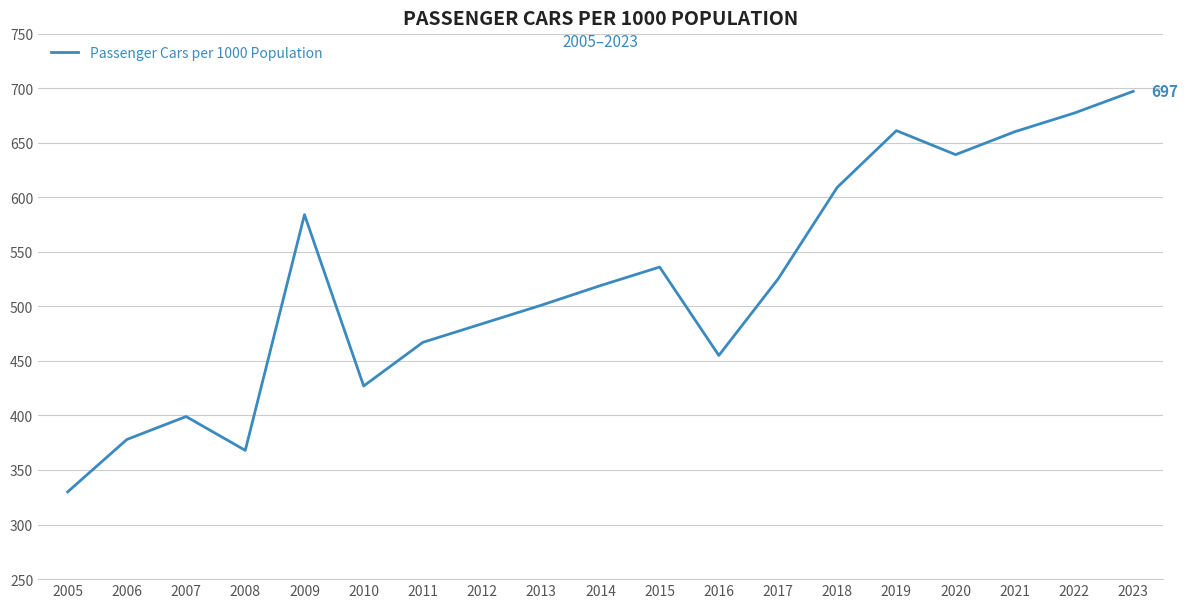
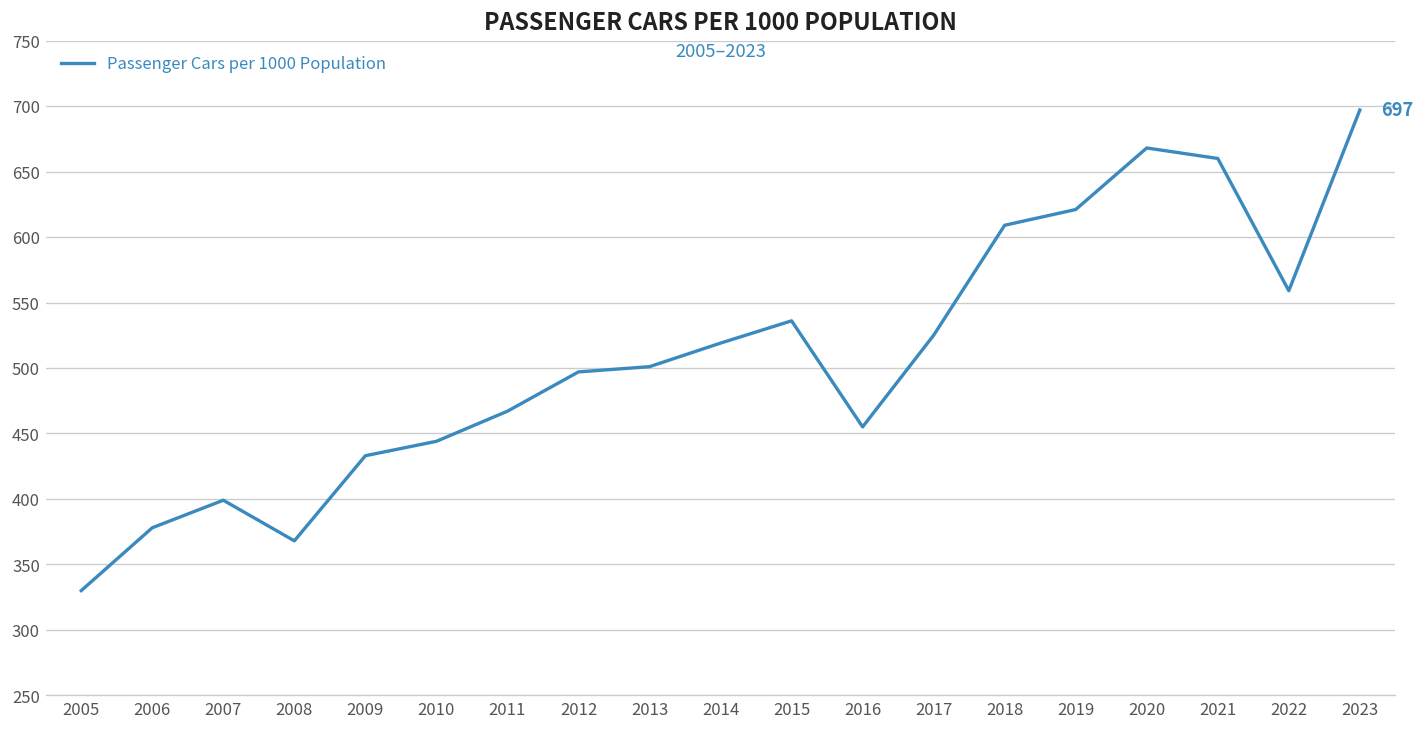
2009: 584 -> 433
2010: 427 -> 444
2012: 484 -> 497
2019: 661 -> 621
2020: 639 -> 668
2022: 677 -> 559
